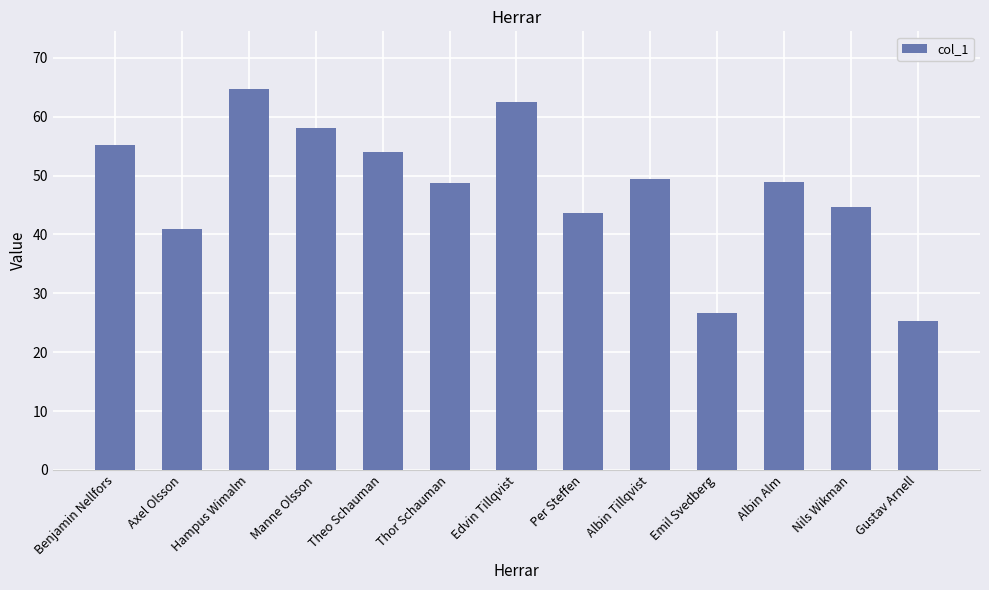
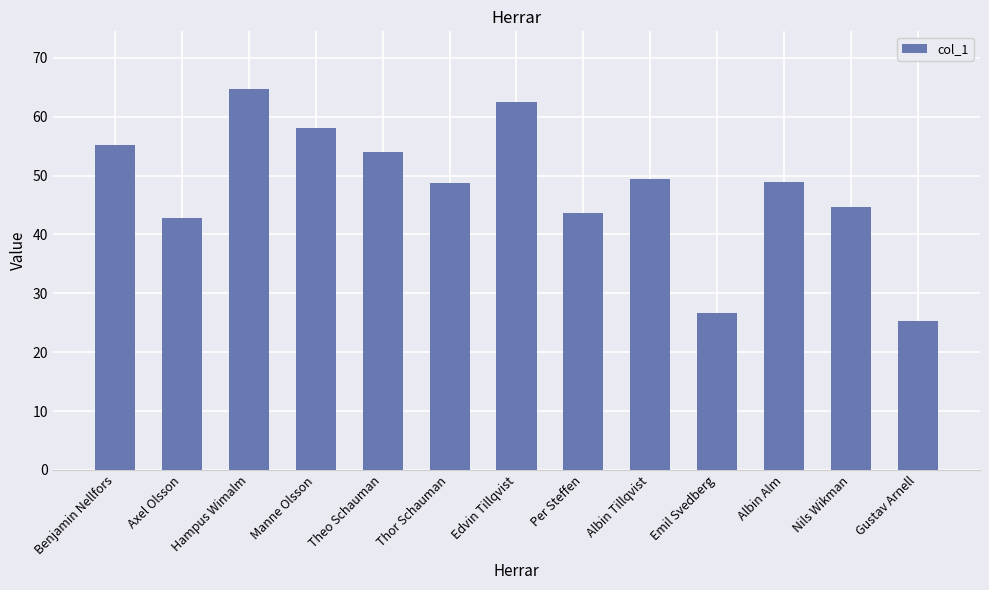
Axel Olsson: 41 -> 43
